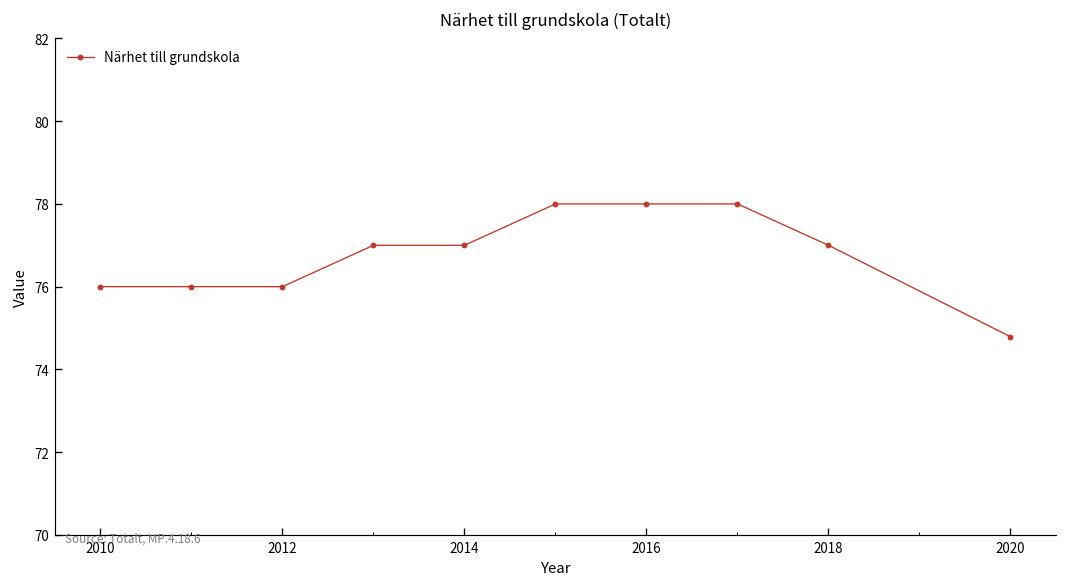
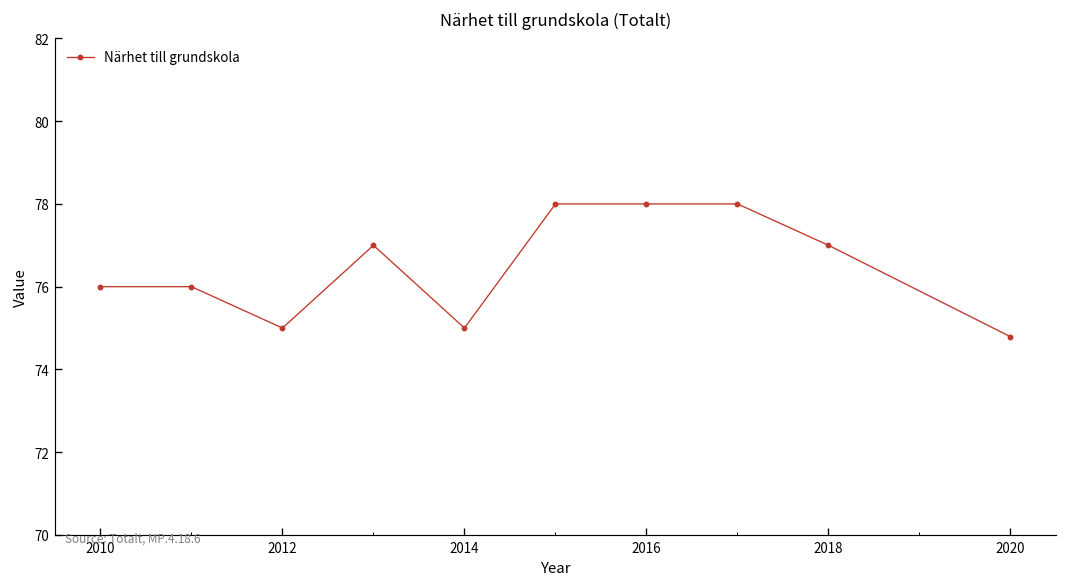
2012: 76 -> 75
2014: 77 -> 75
